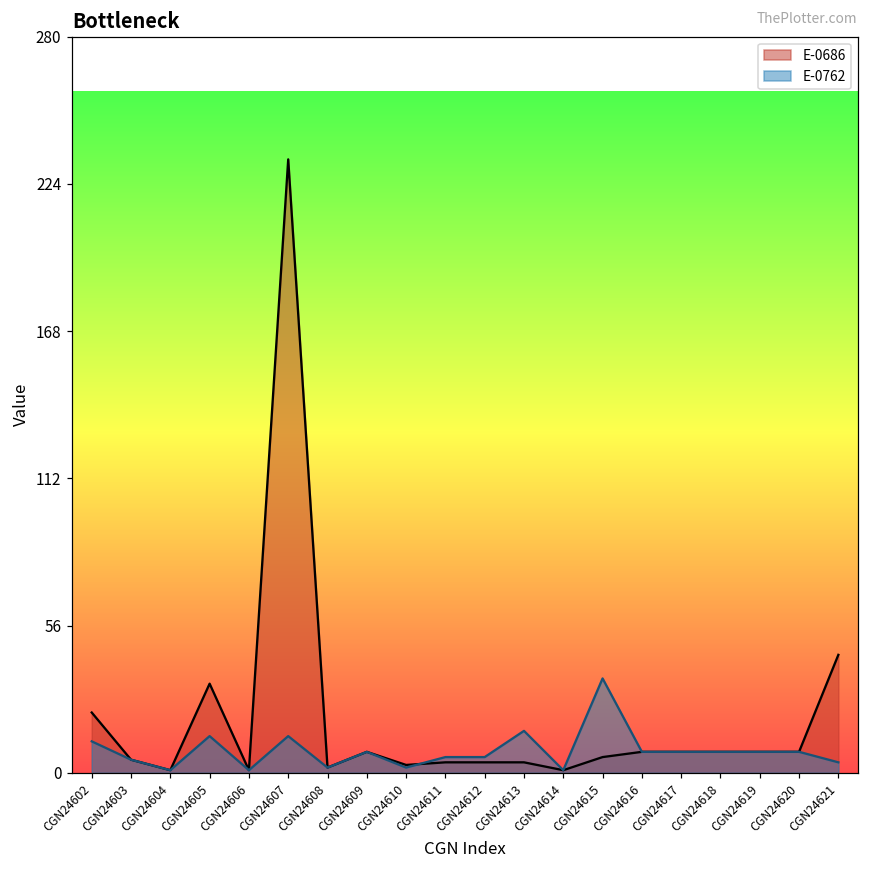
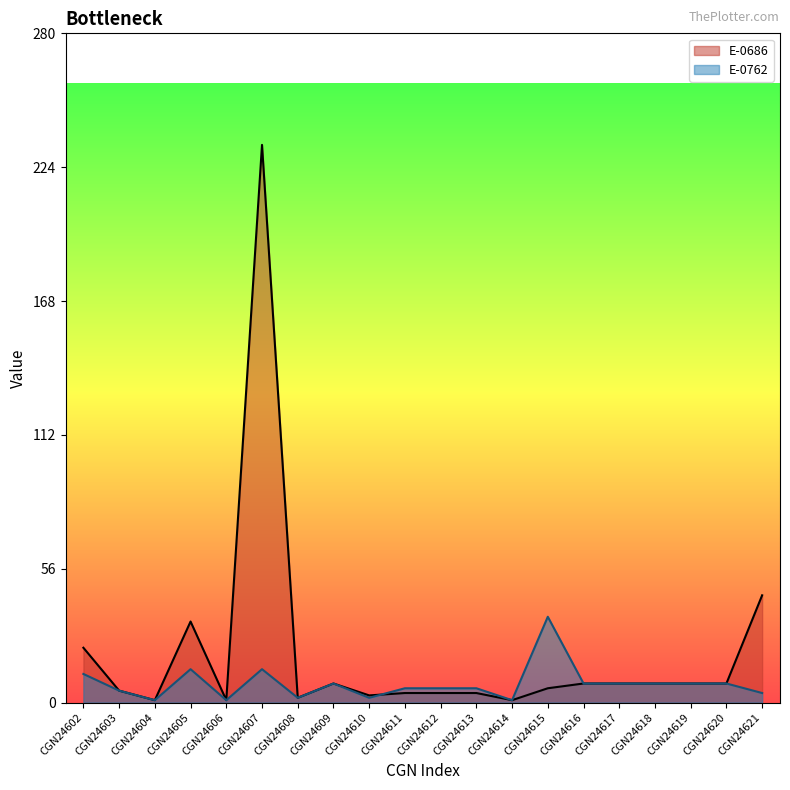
E-0762, CGN24613: 16 -> 6
